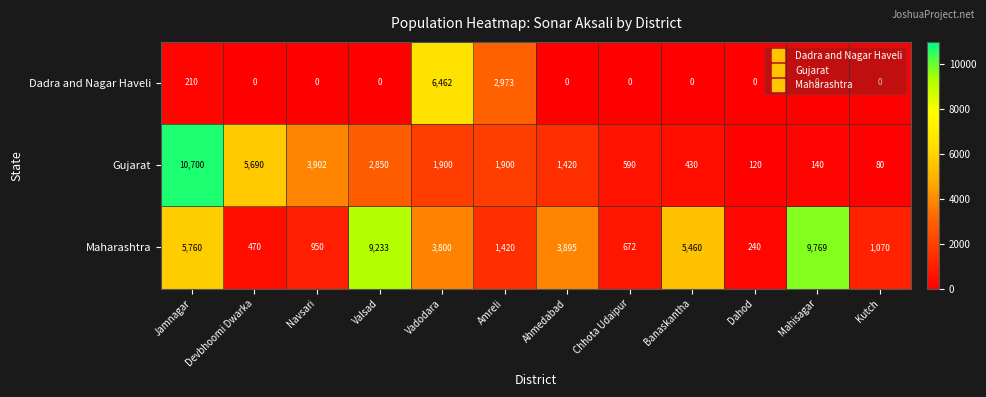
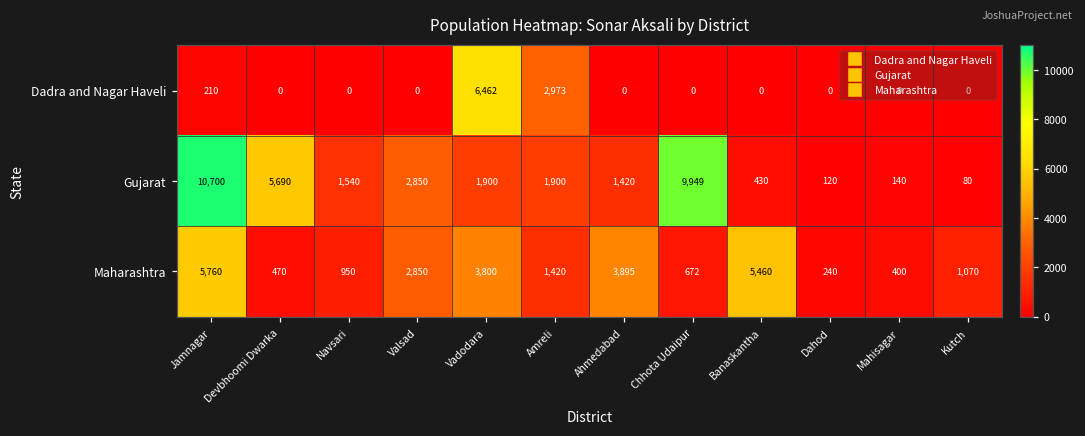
Gujarat, Navsari: 3,902 -> 1,540
Gujarat, Chhota Udaipur: 590 -> 9,949
Maharashtra, Valsad: 9,233 -> 2,850
Maharashtra, Mahisagar: 9,769 -> 400
